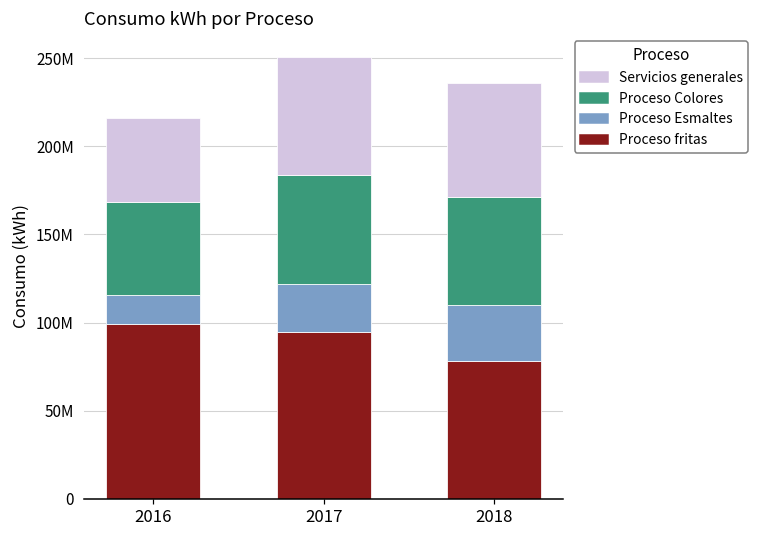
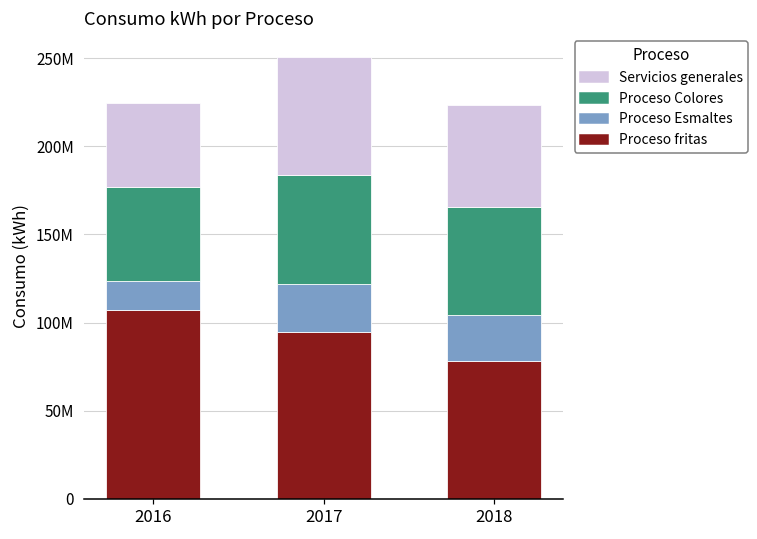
Proceso fritas, 2016: 99000000 -> 107000000
Proceso Esmaltes, 2018: 32000000 -> 26000000
Servicios generales, 2018: 65000000 -> 58000000
